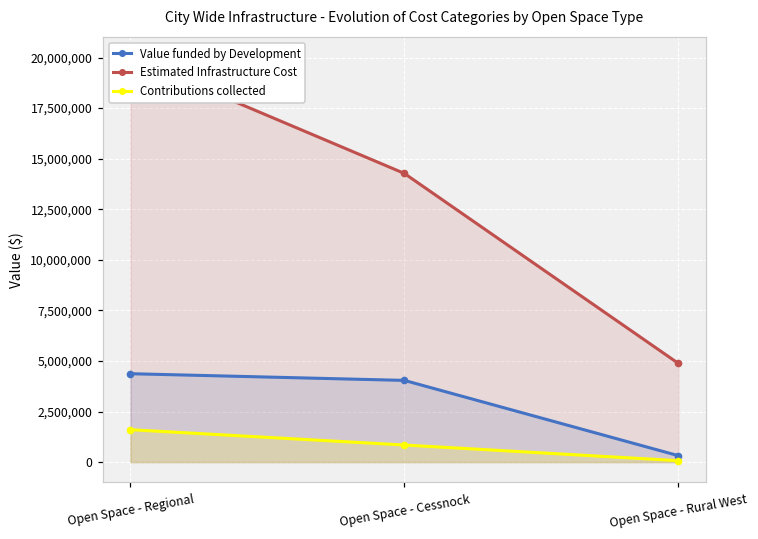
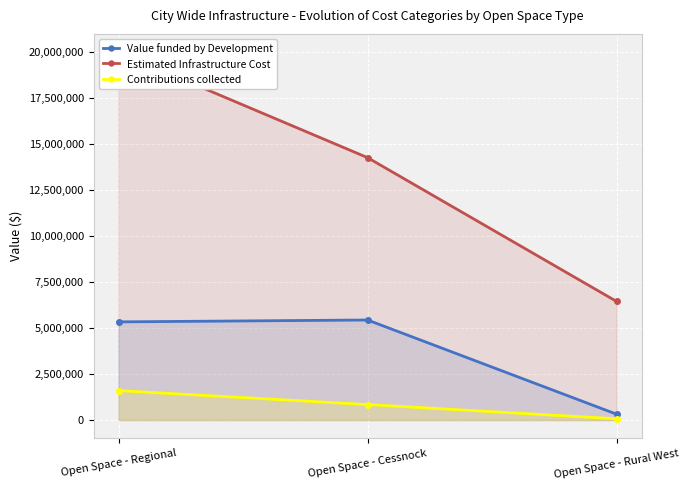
Value funded by Development, Open Space - Regional: 4,400,000 -> 5,300,000
Value funded by Development, Open Space - Cessnock: 4,000,000 -> 5,400,000
Estimated Infrastructure Cost, Open Space - Rural West: 4,900,000 -> 6,500,000
